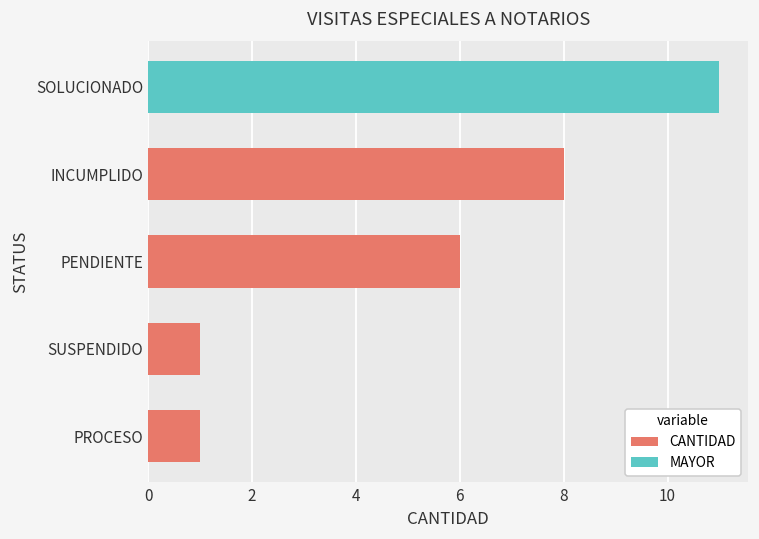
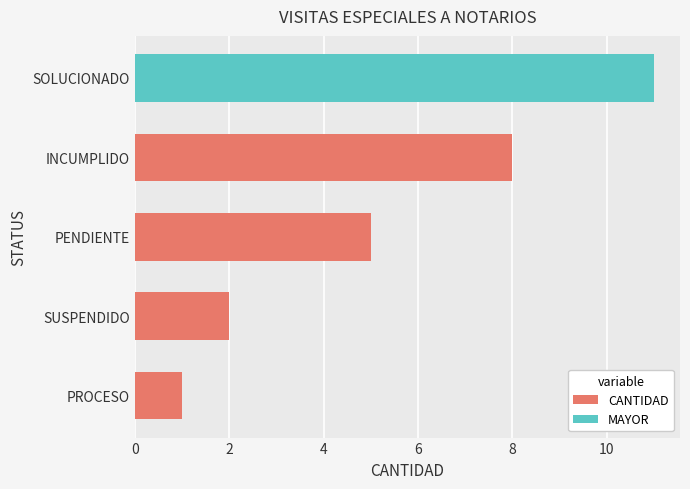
PENDIENTE: 6 -> 5
SUSPENDIDO: 1 -> 2
